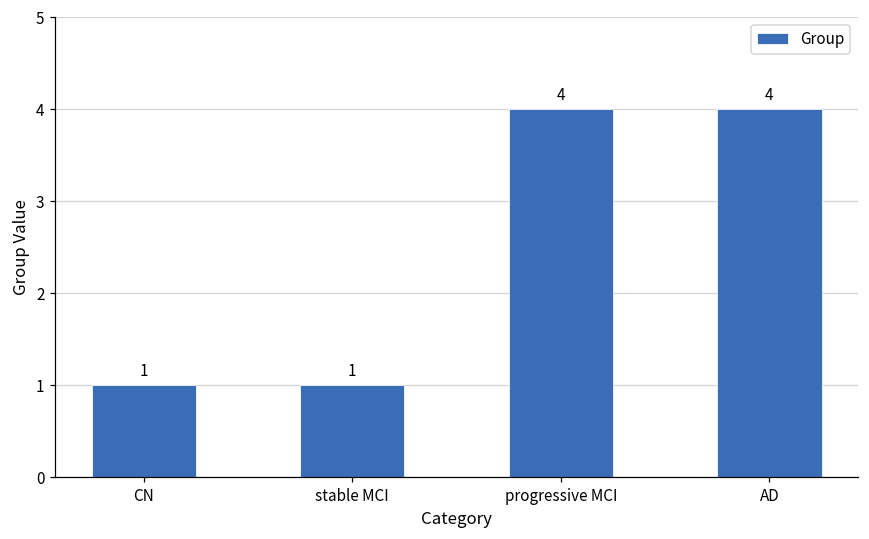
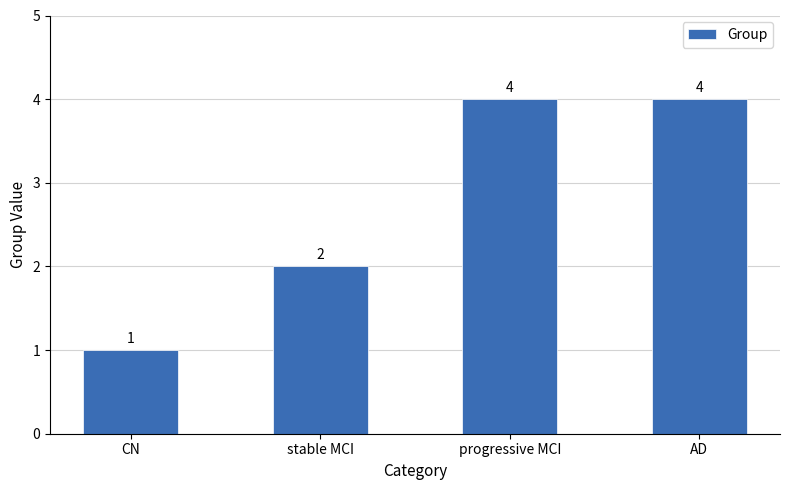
stable MCI: 1 -> 2
